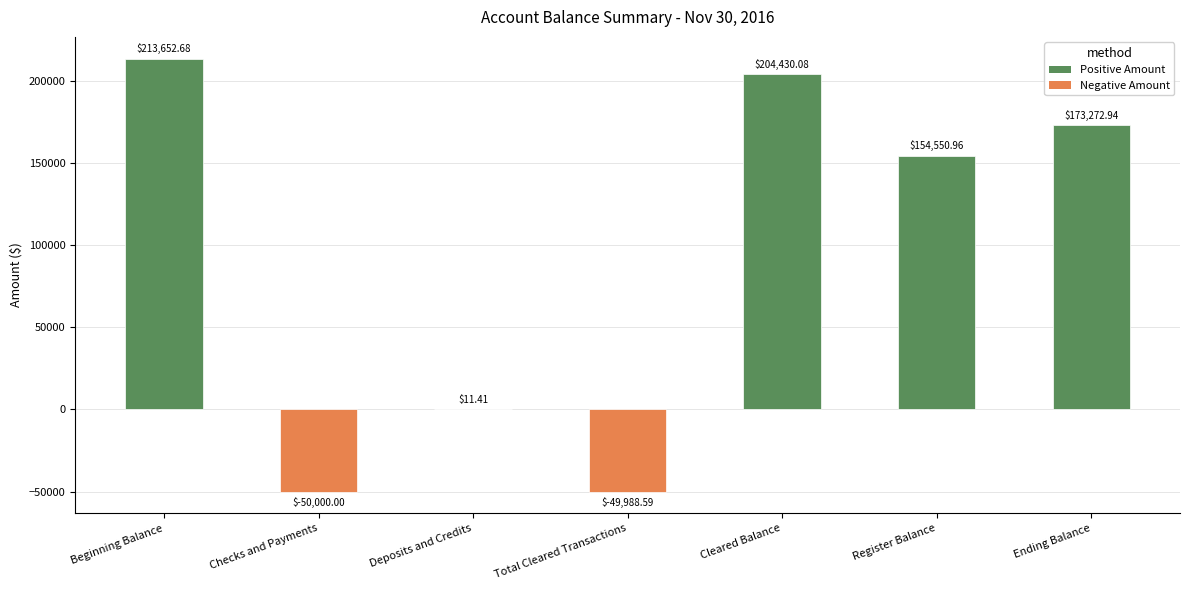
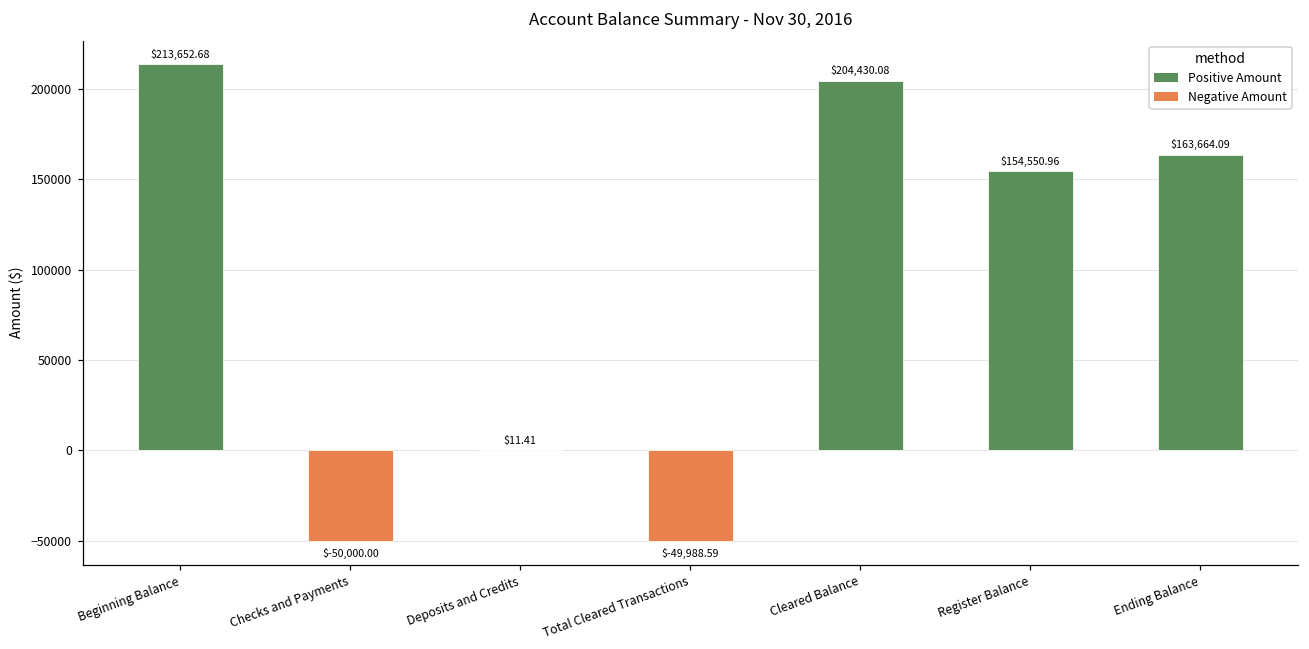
Ending Balance: $173,272.94 -> $163,664.09
